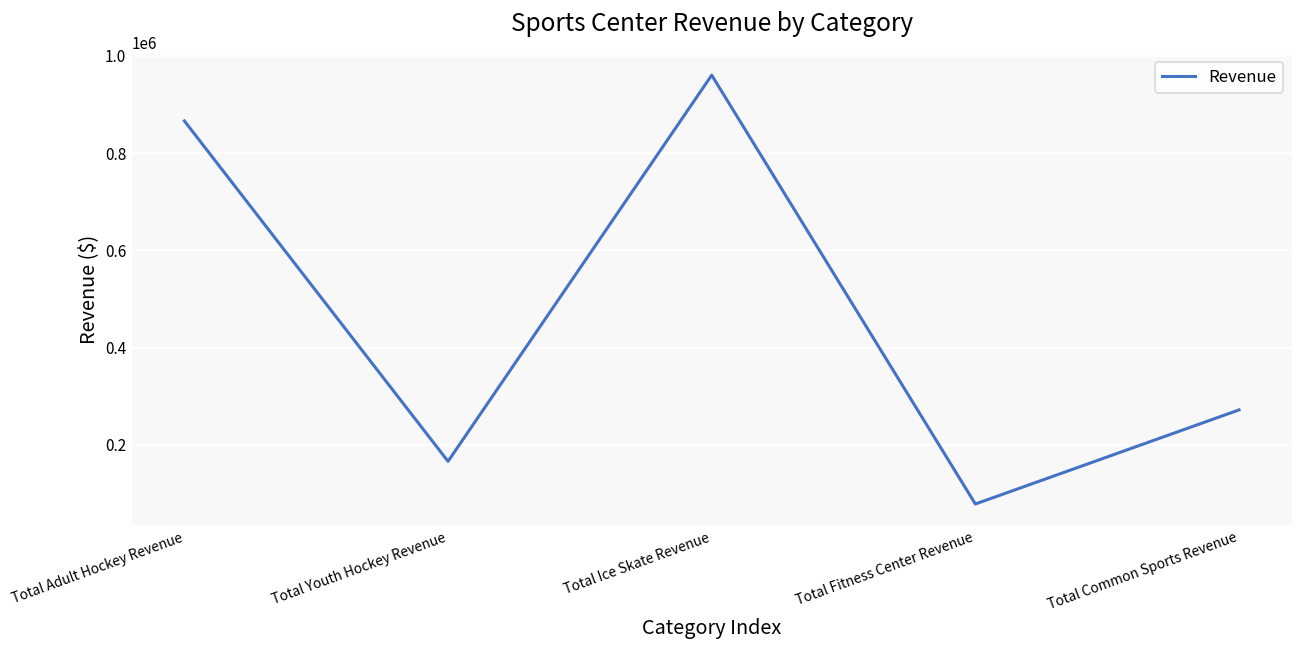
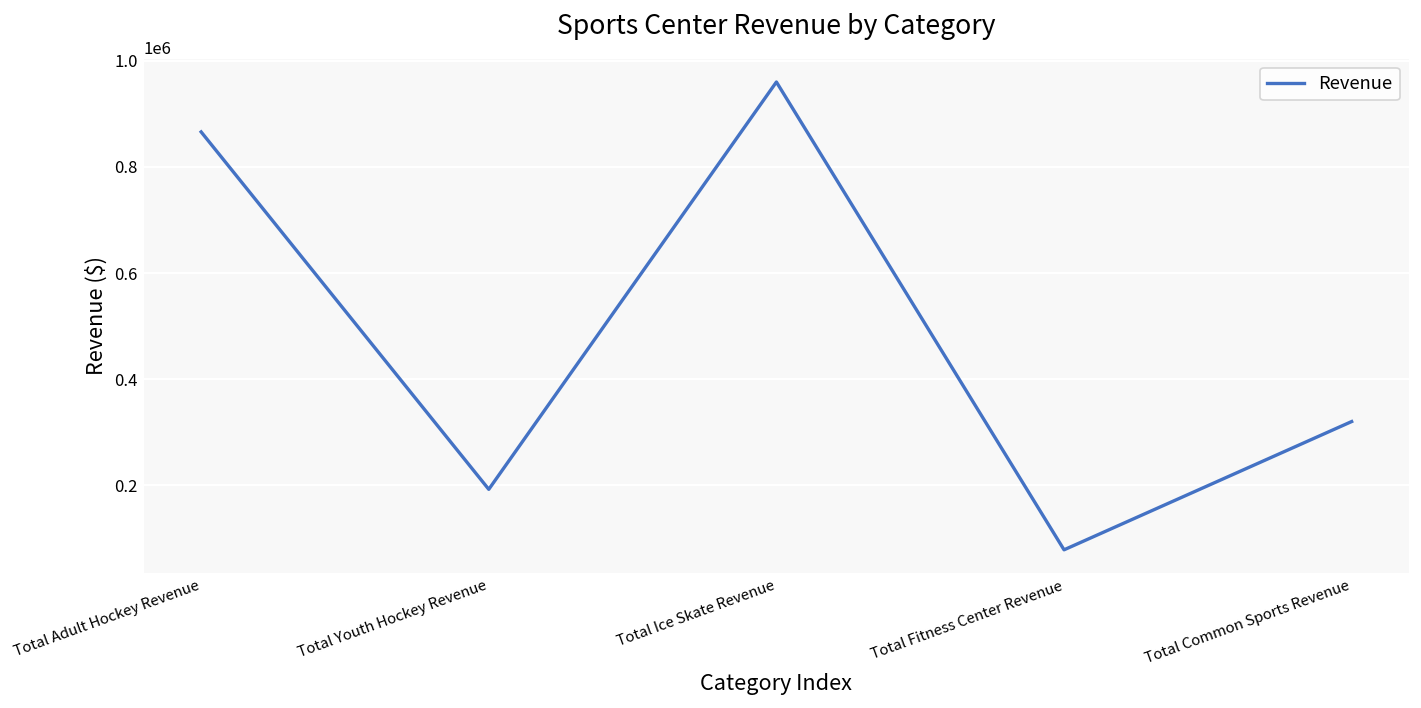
Total Youth Hockey Revenue: 170000 -> 190000
Total Common Sports Revenue: 270000 -> 320000
